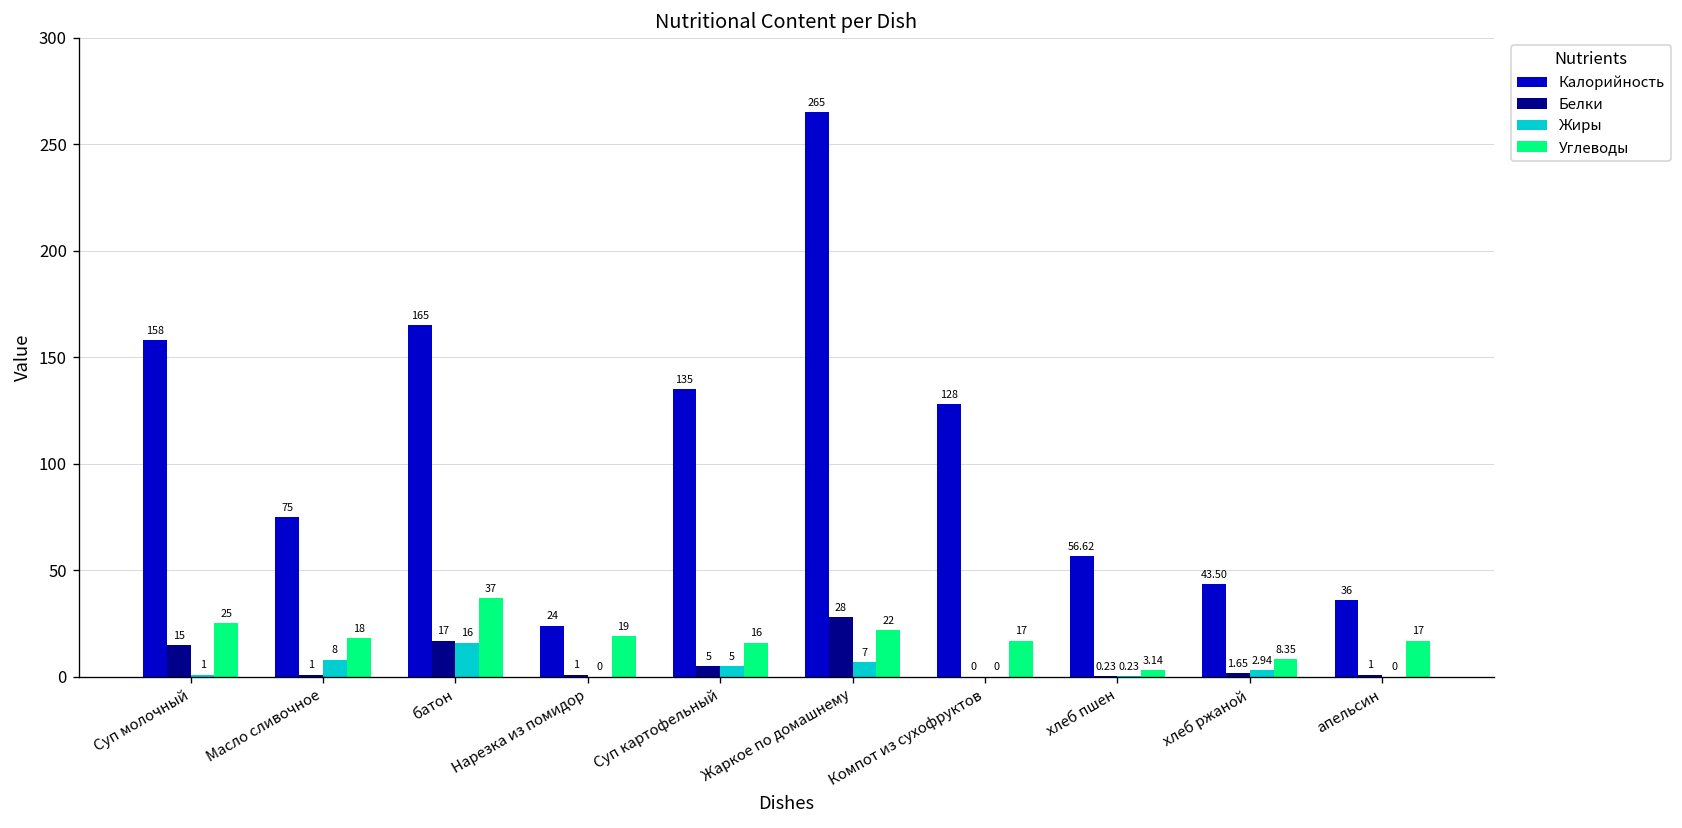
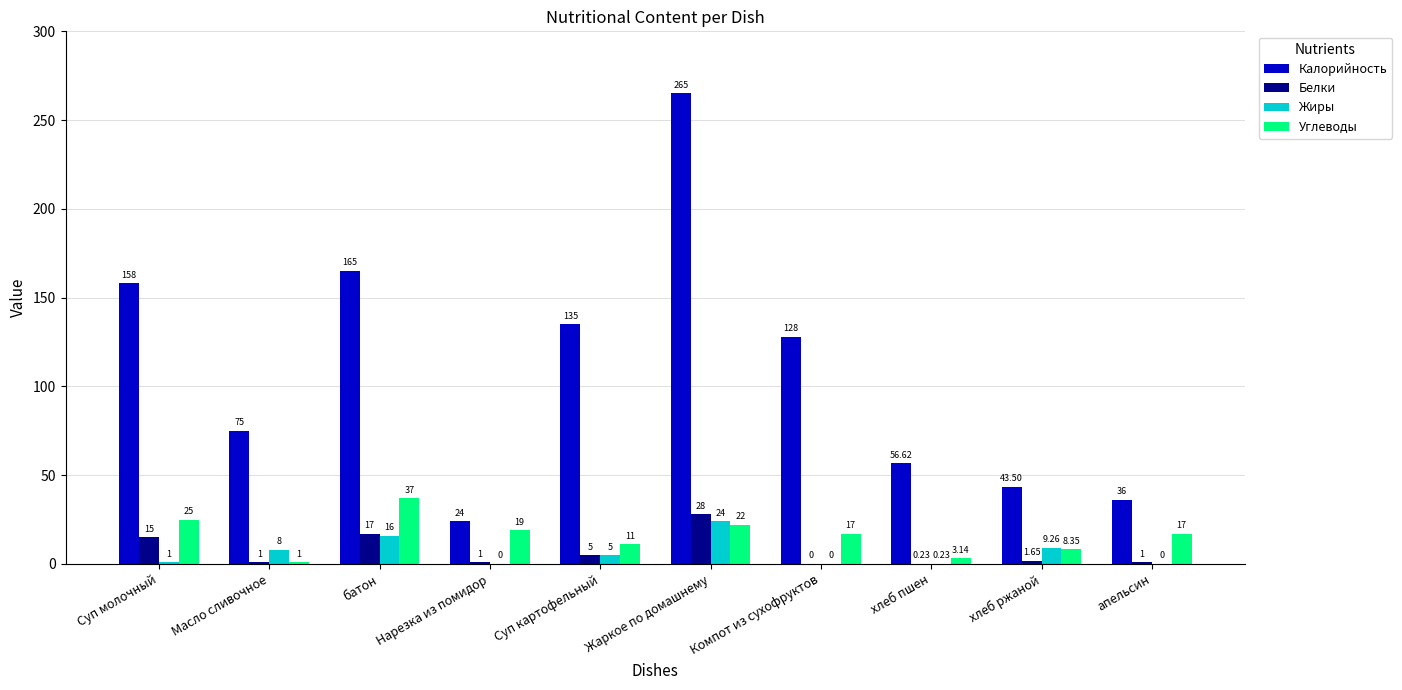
Углеводы, Масло сливочное: 18 -> 1
Углеводы, Суп картофельный: 16 -> 11
Жиры, Жаркое по домашнему: 7 -> 24
Жиры, хлеб ржаной: 2.94 -> 9.26
